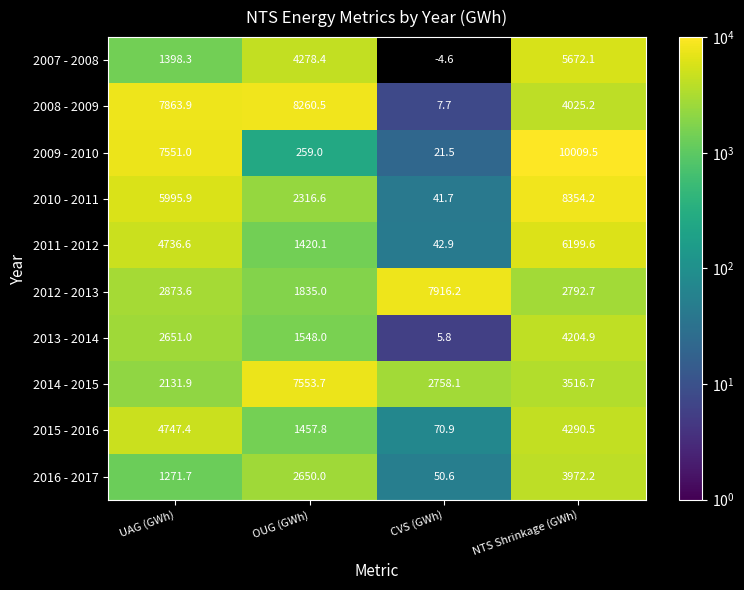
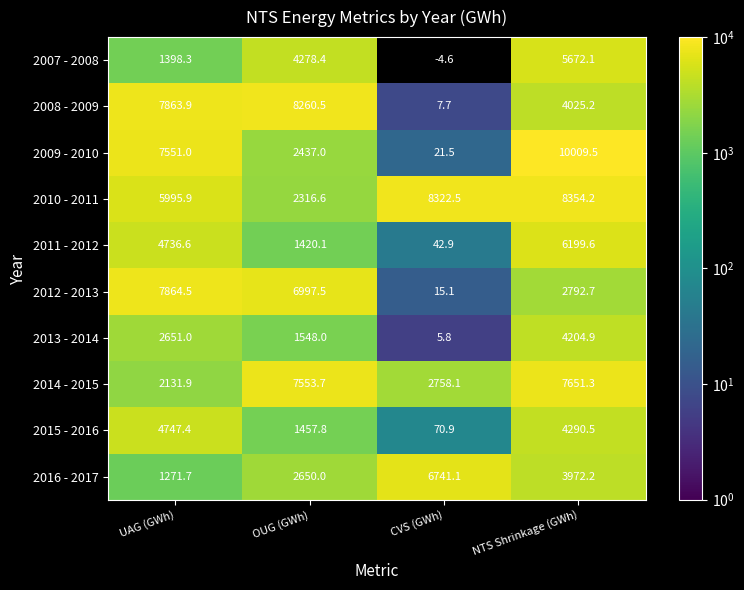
2009 - 2010, OUG (GWh): 259.0 -> 2437.0
2010 - 2011, CVS (GWh): 41.7 -> 8322.5
2012 - 2013, UAG (GWh): 2873.6 -> 7864.5
2012 - 2013, OUG (GWh): 1835.0 -> 6997.5
2012 - 2013, CVS (GWh): 7916.2 -> 15.1
2014 - 2015, NTS Shrinkage (GWh): 3516.7 -> 7651.3
2016 - 2017, CVS (GWh): 50.6 -> 6741.1
